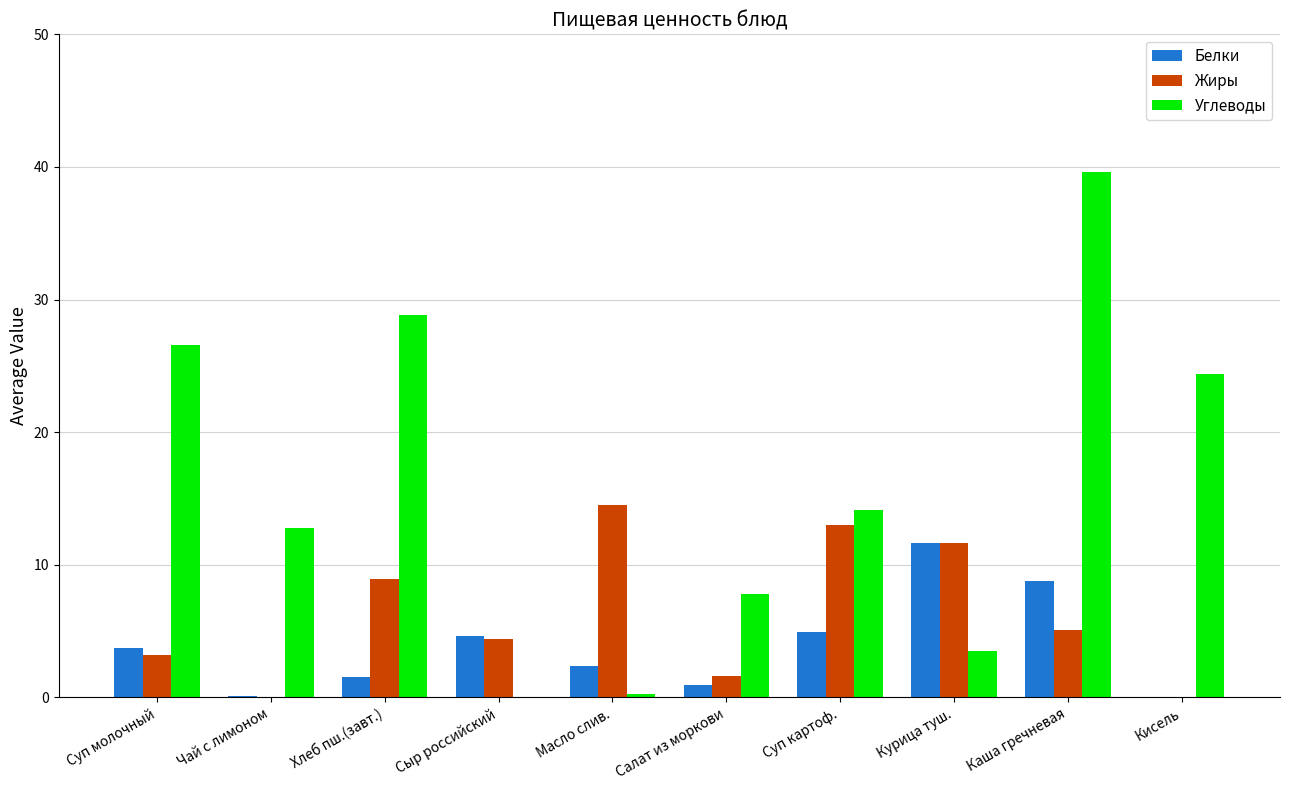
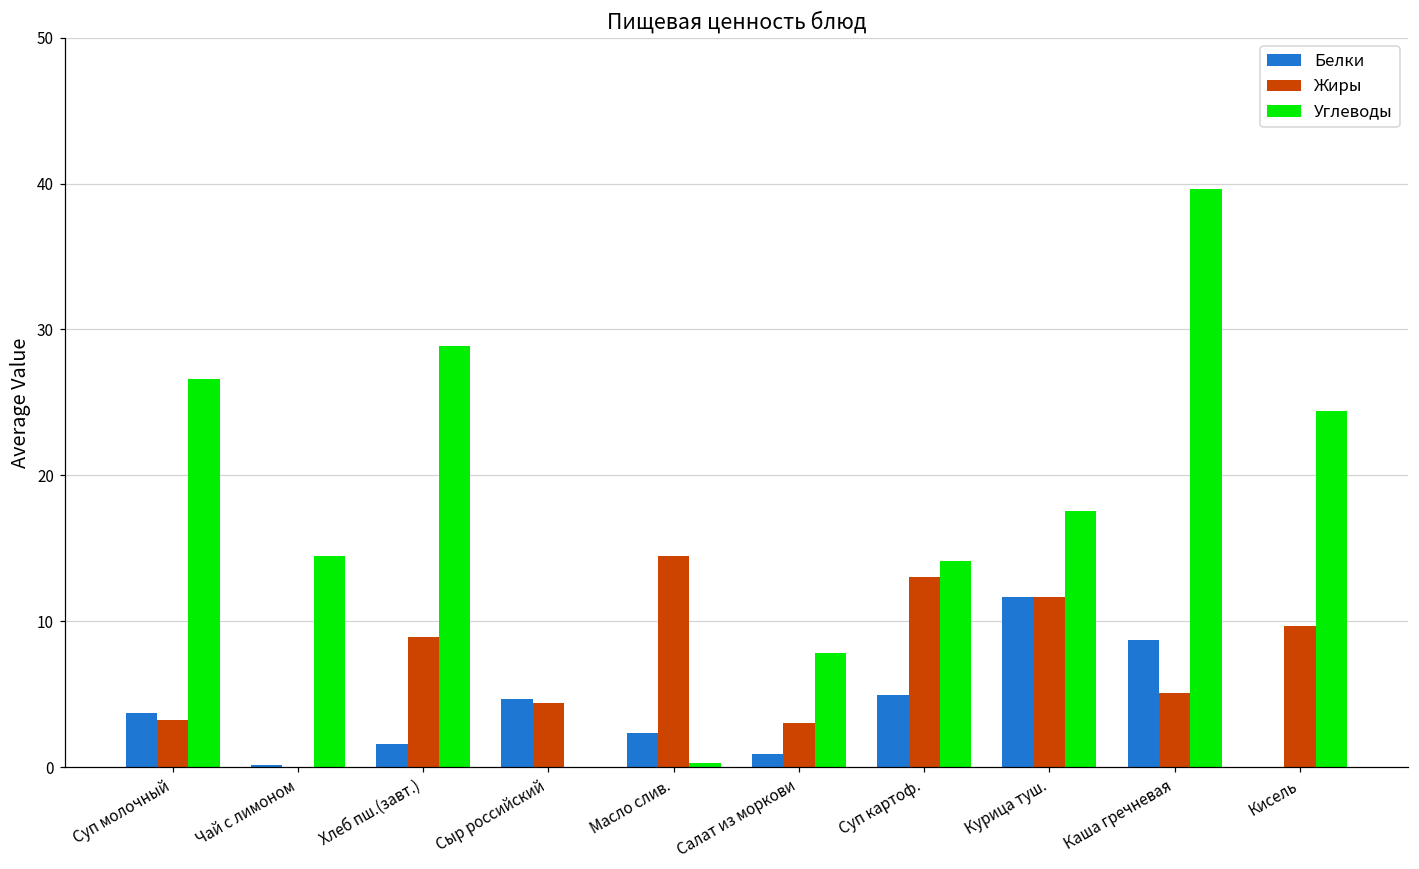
Углеводы, Чай с лимоном: 12.8 -> 14.5
Жиры, Салат из моркови: 1.6 -> 3.0
Углеводы, Курица туш.: 3.5 -> 17.6
Жиры, Кисель: 0.0 -> 9.7
